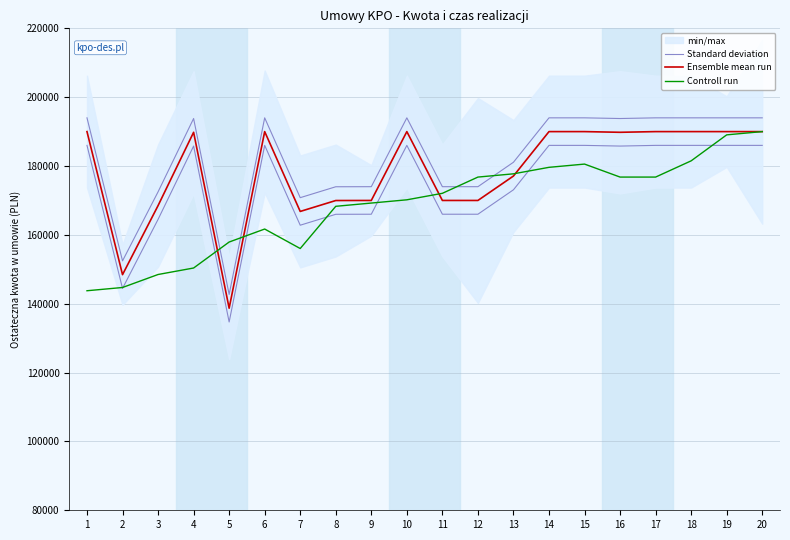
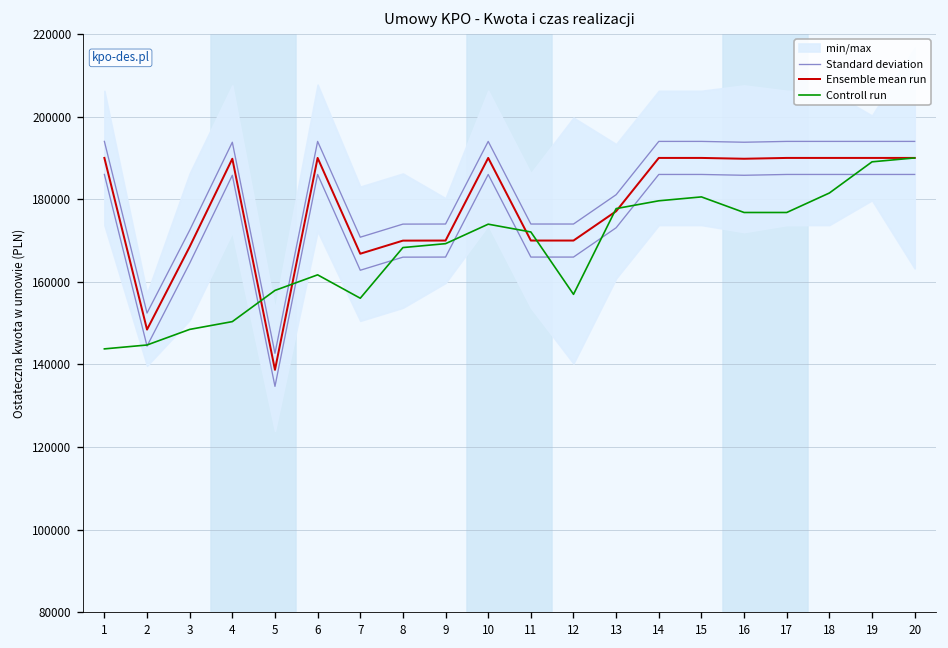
Controll run, 10: 170000 -> 174000
Controll run, 12: 177000 -> 157000
